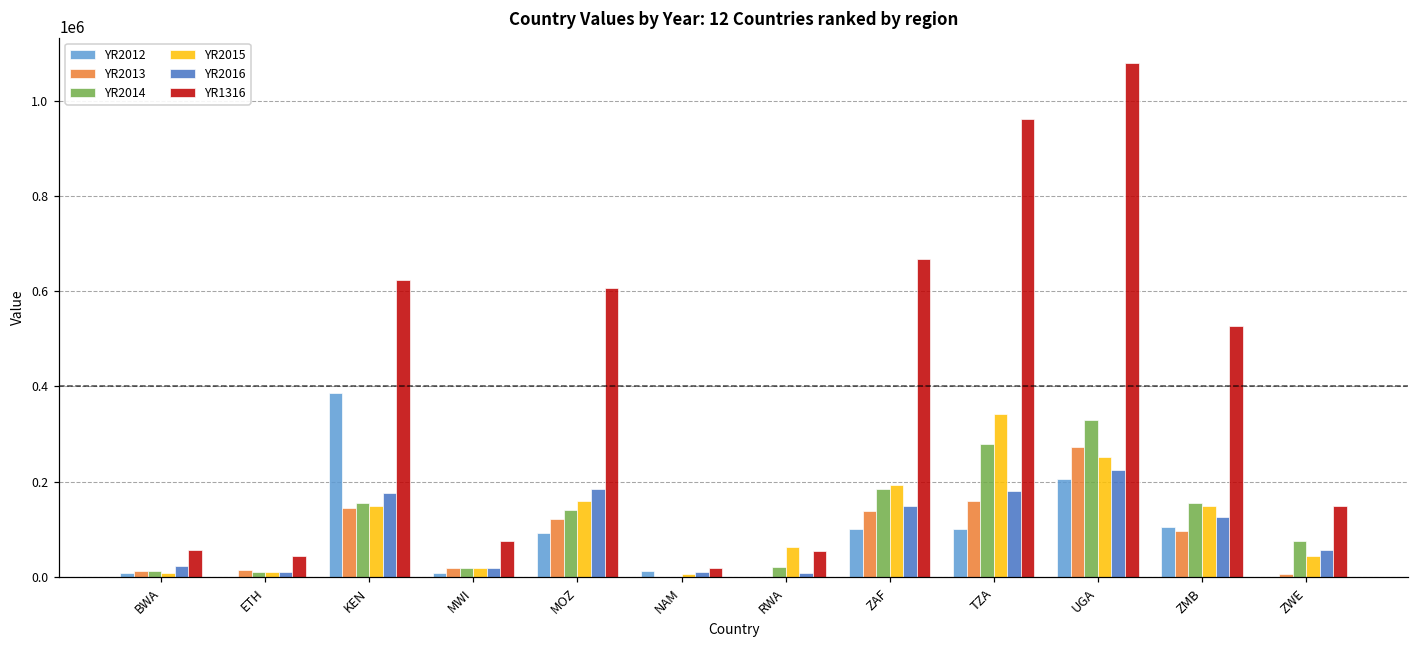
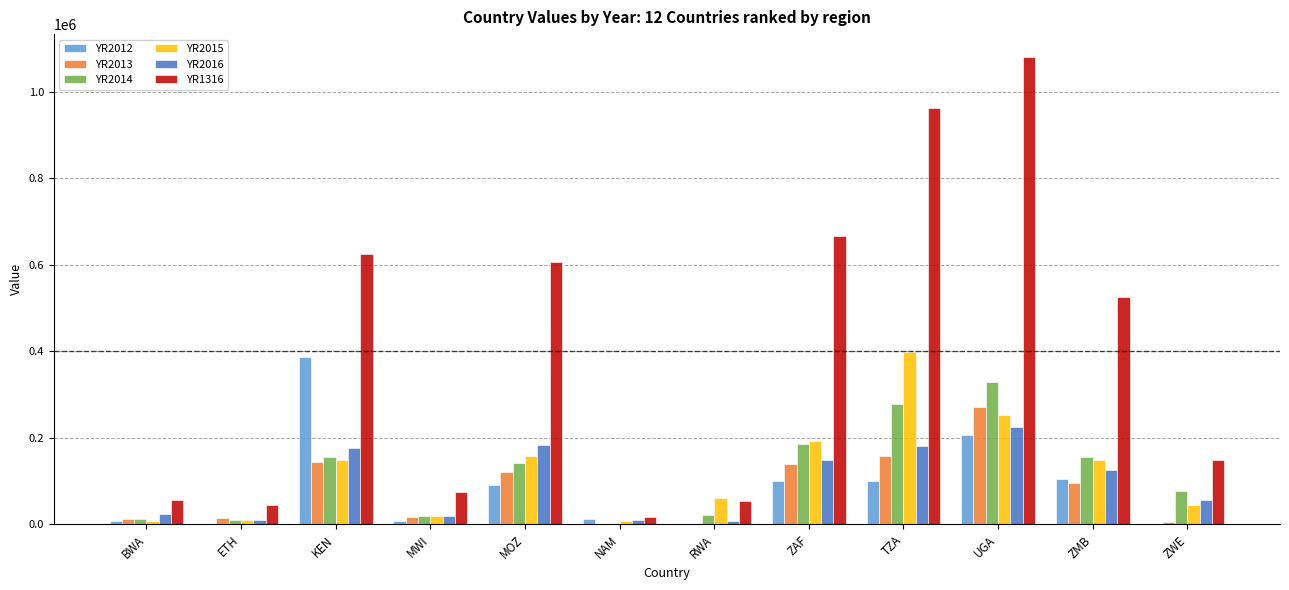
YR2015, TZA: 340000 -> 400000
